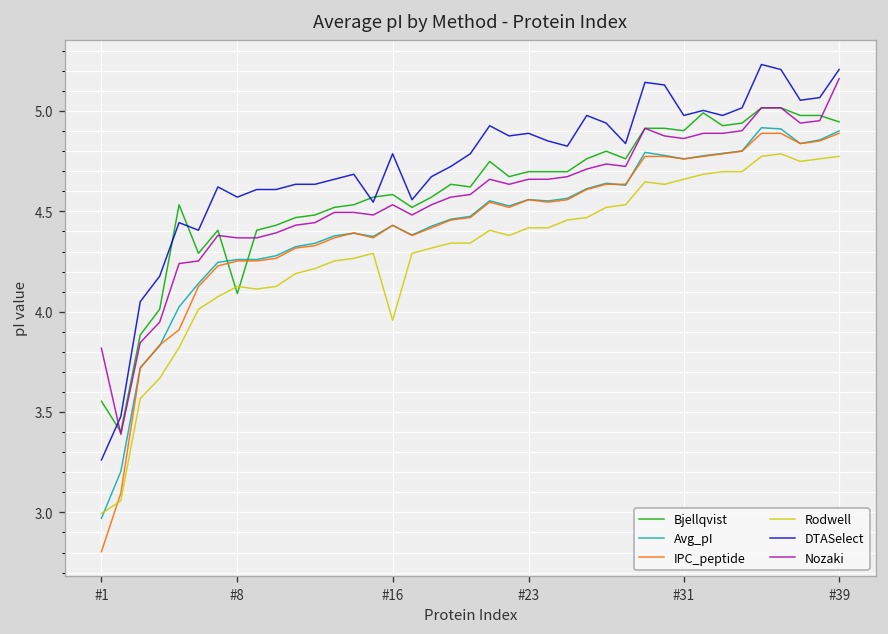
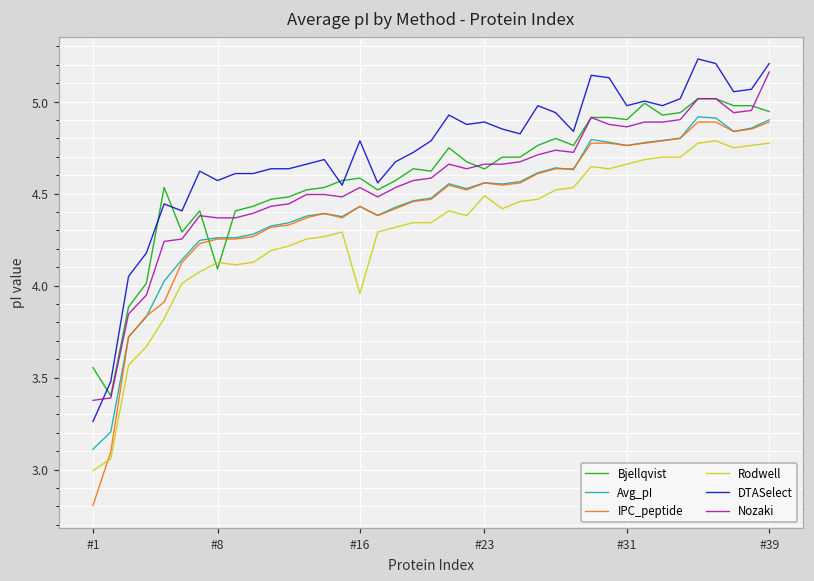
Avg_pI, #1: 2.97 -> 3.11
Nozaki, #1: 3.82 -> 3.38
Bjellqvist, #23: 4.70 -> 4.63
Rodwell, #23: 4.42 -> 4.49
